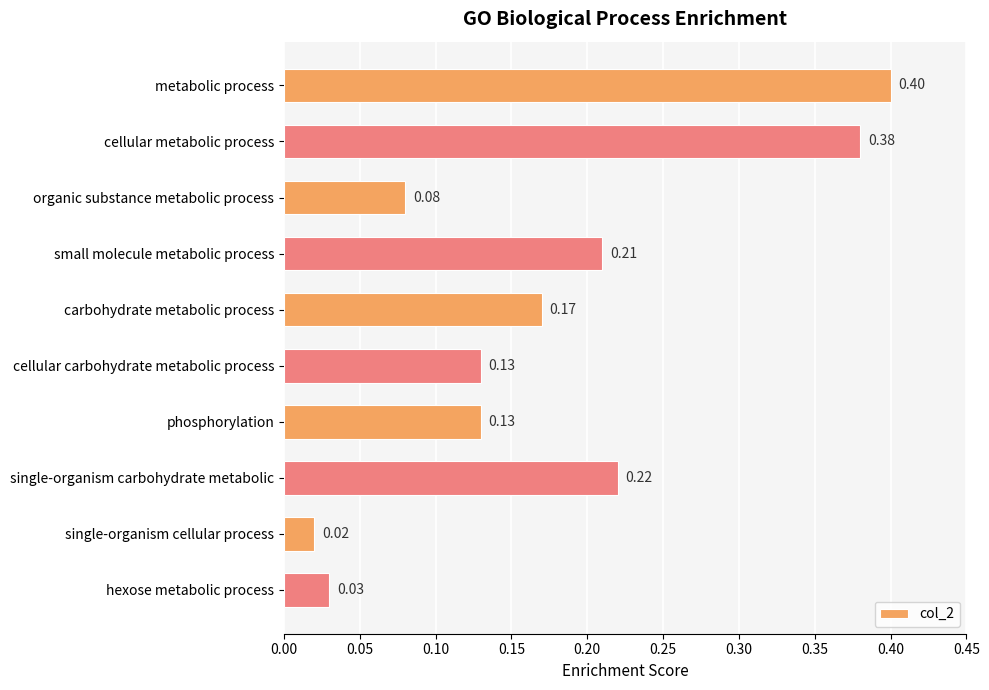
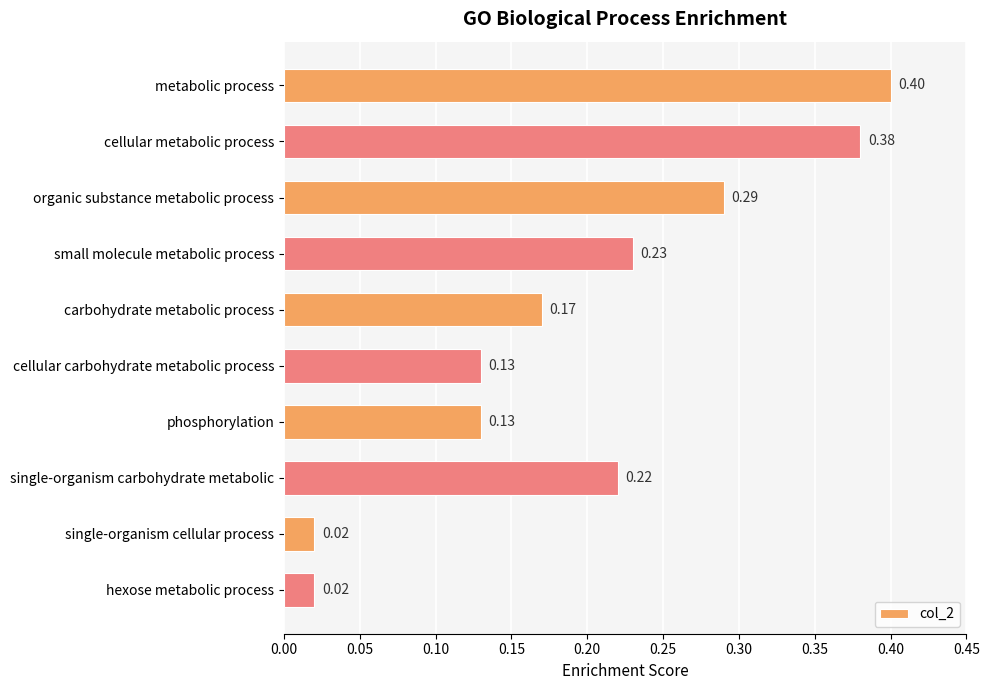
organic substance metabolic process: 0.08 -> 0.29
small molecule metabolic process: 0.21 -> 0.23
hexose metabolic process: 0.03 -> 0.02
